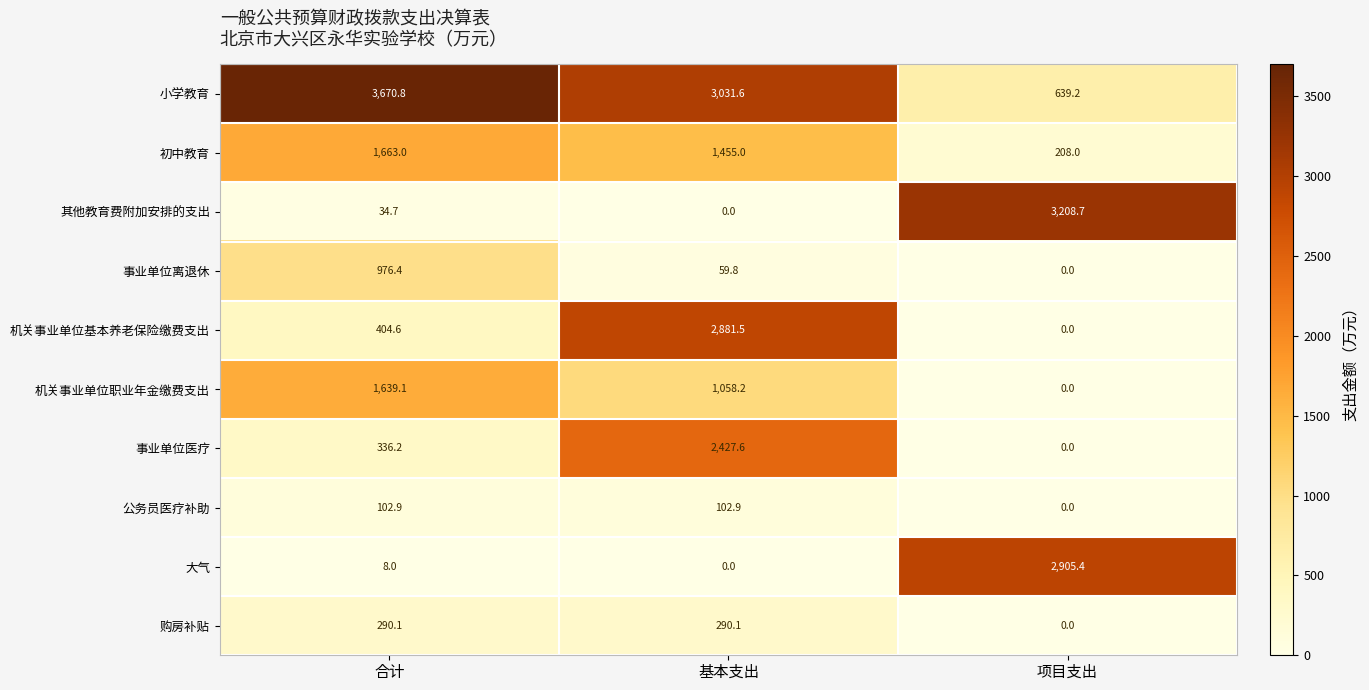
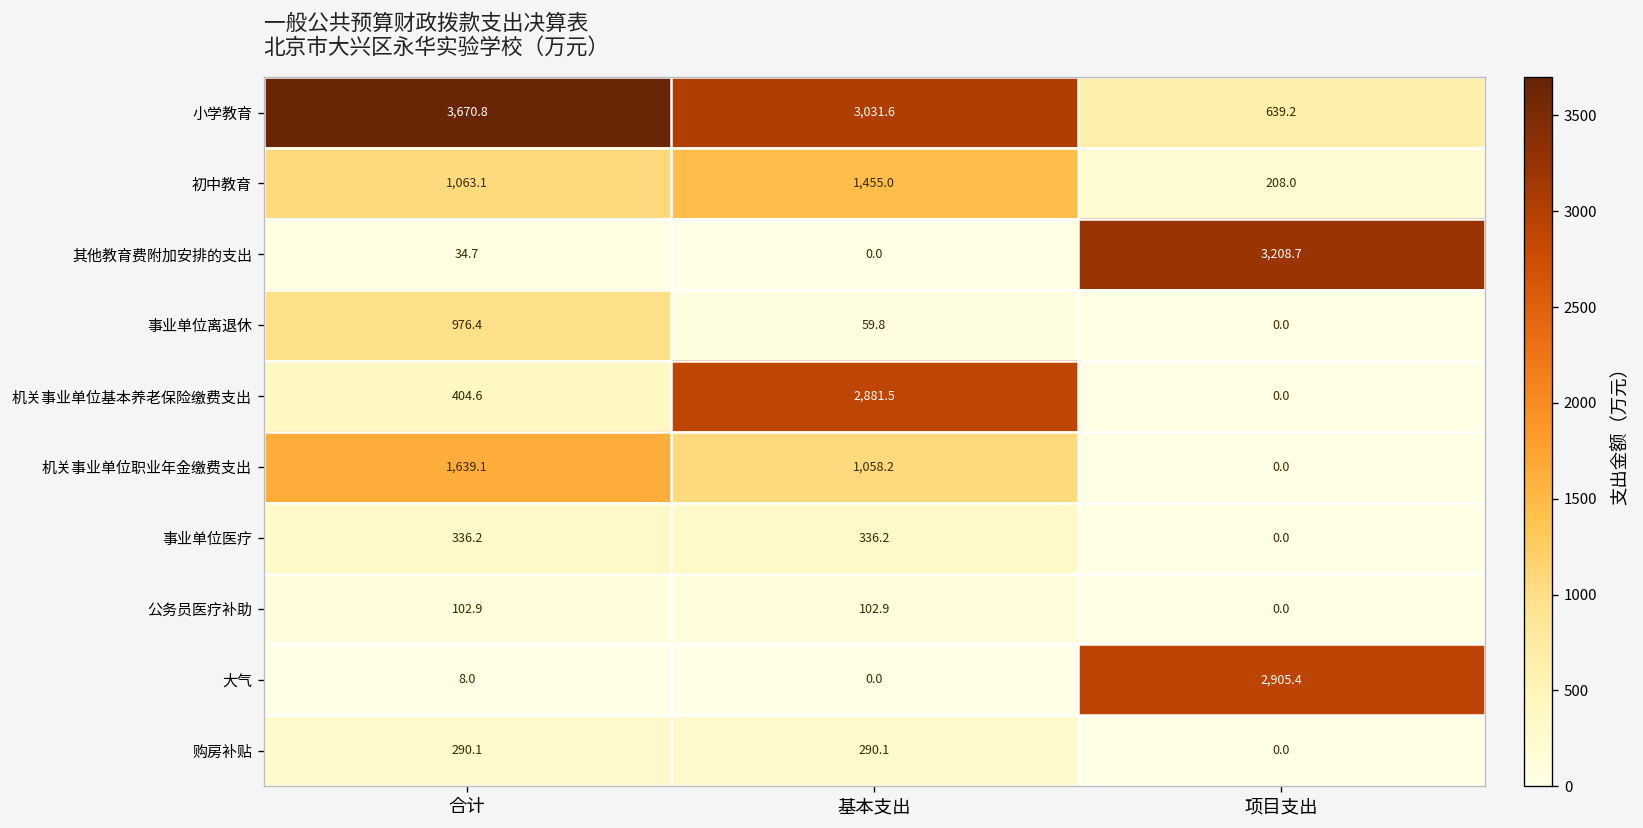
初中教育, 合计: 1,663.0 -> 1,063.1
事业单位医疗, 基本支出: 2,427.6 -> 336.2
